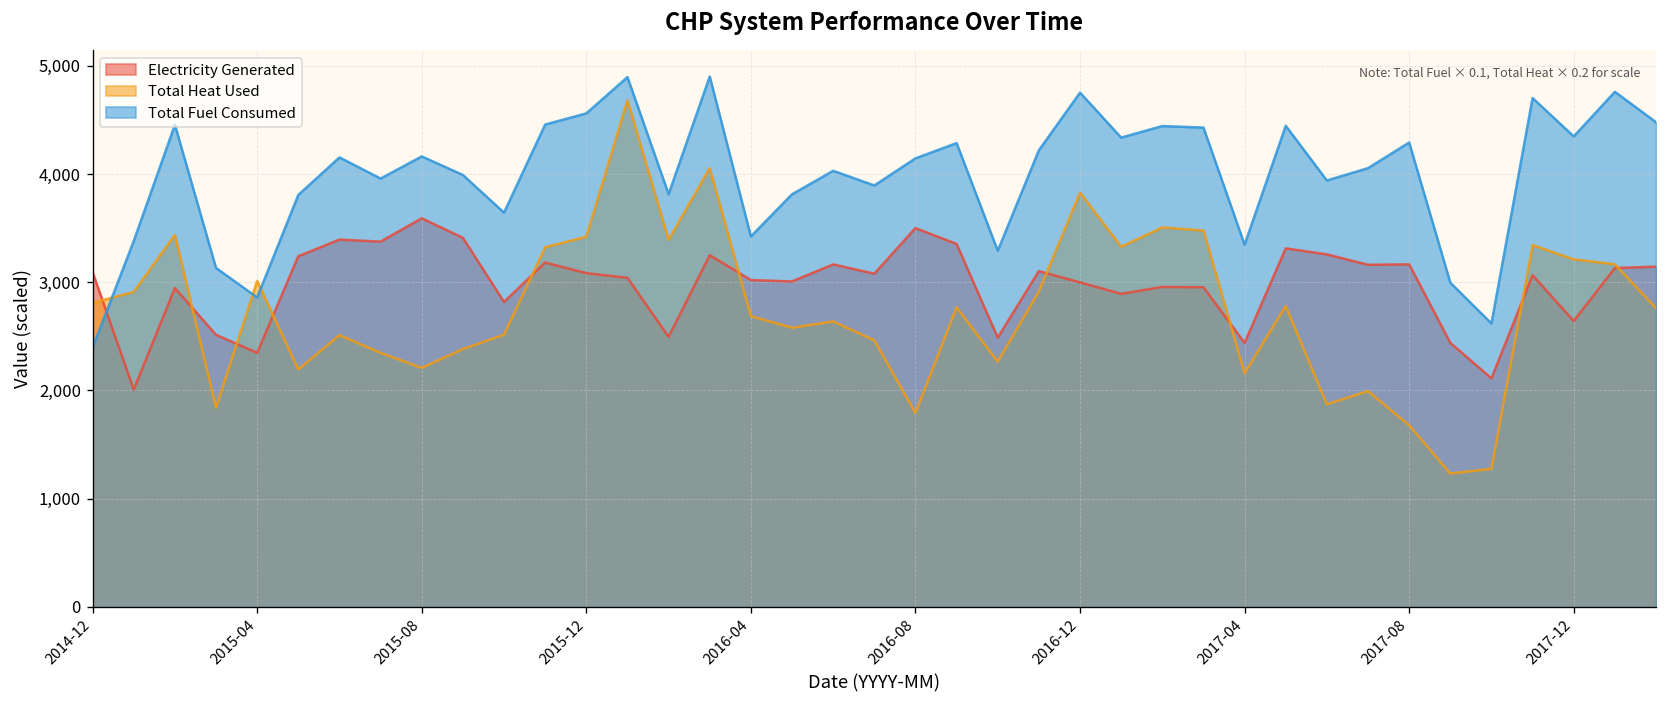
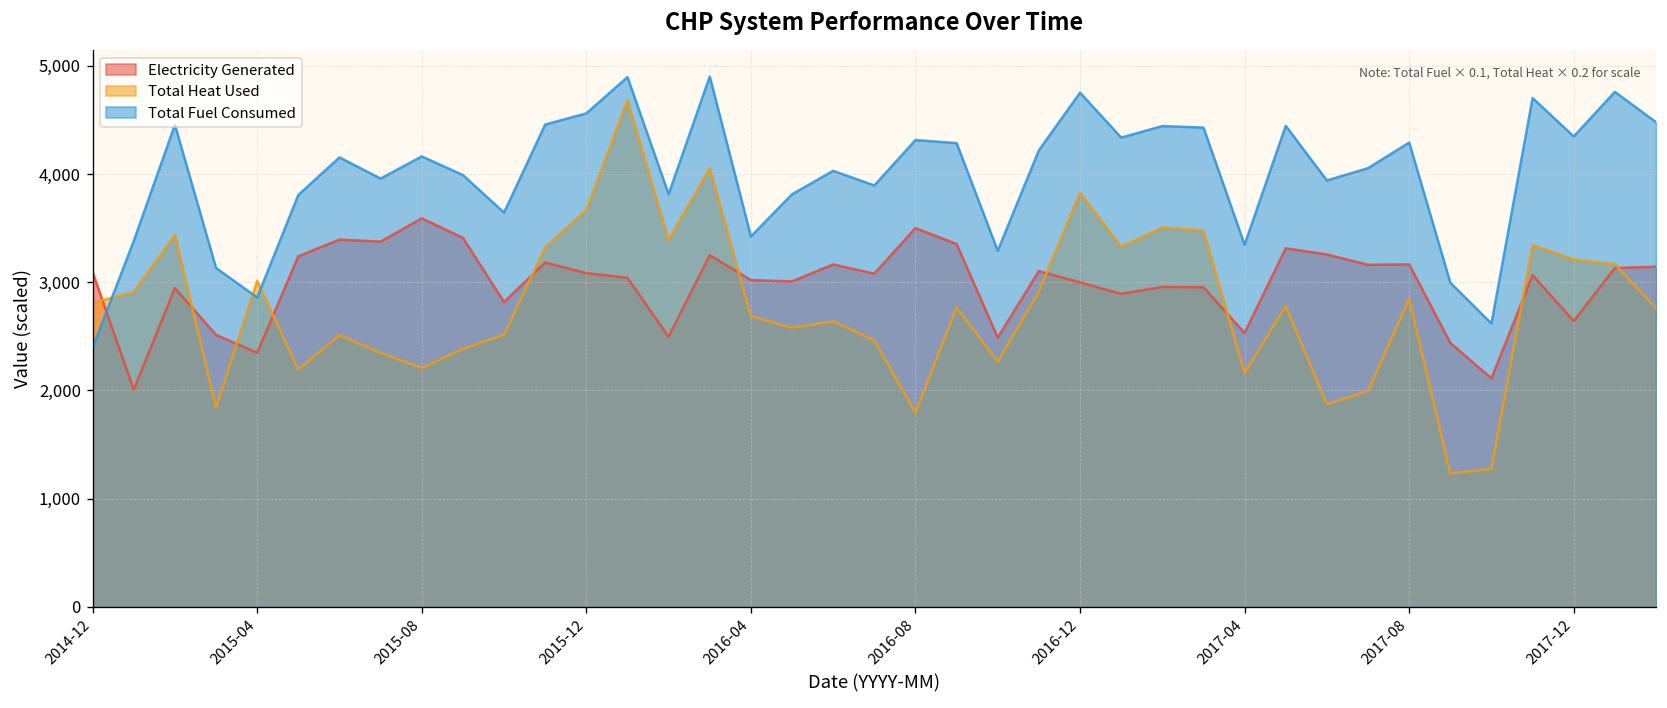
Total Heat Used, 2015-12: 3,400 -> 3,700
Total Fuel Consumed, 2016-08: 4,100 -> 4,300
Electricity Generated, 2017-04: 2,400 -> 2,500
Total Heat Used, 2017-08: 1,700 -> 2,800
